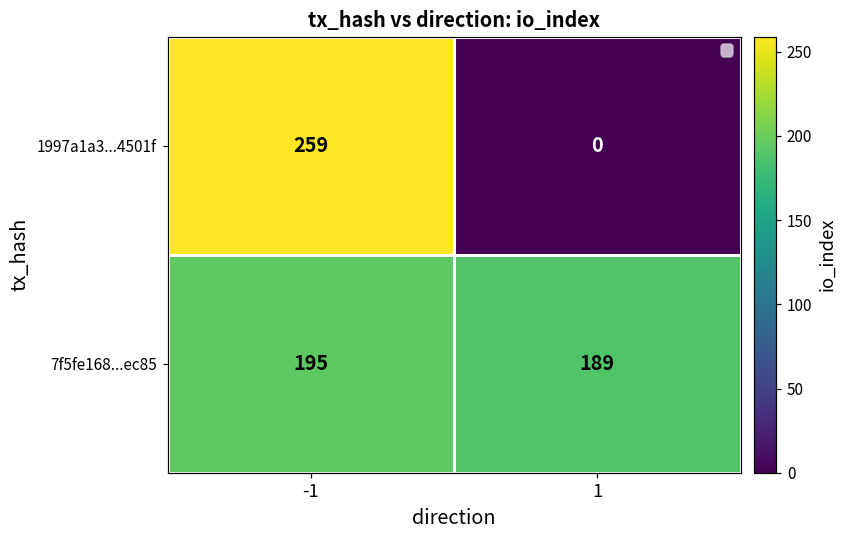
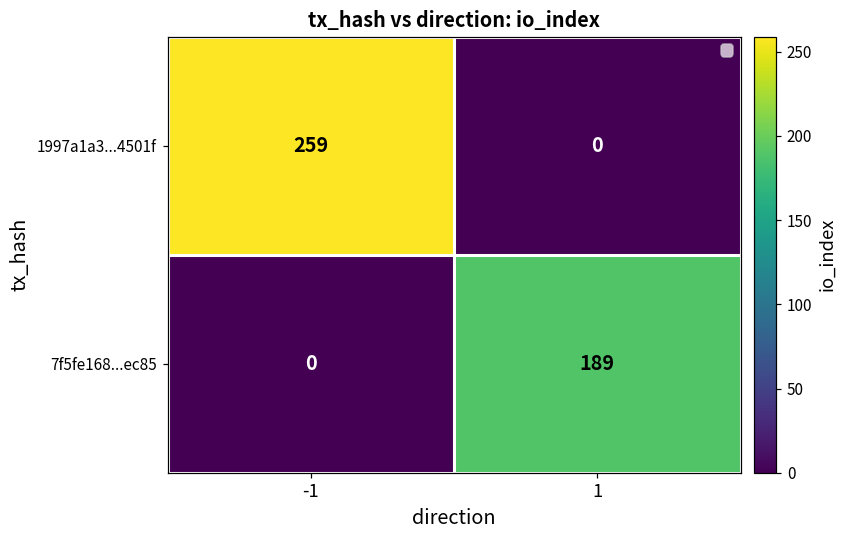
7f5fe168...ec85, -1: 195 -> 0
